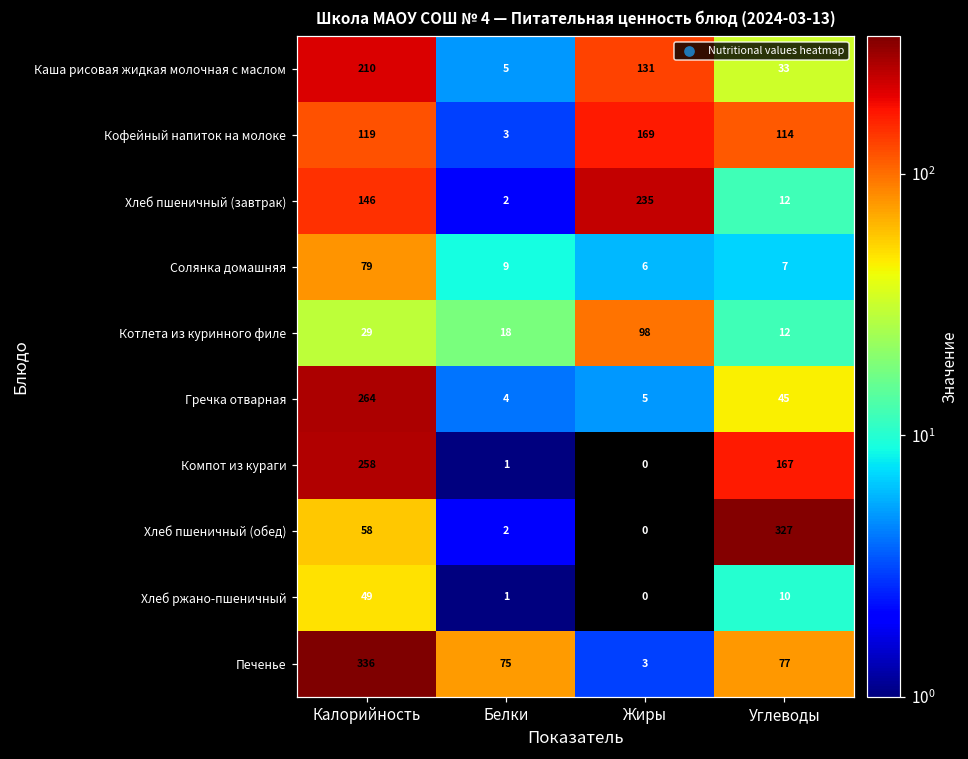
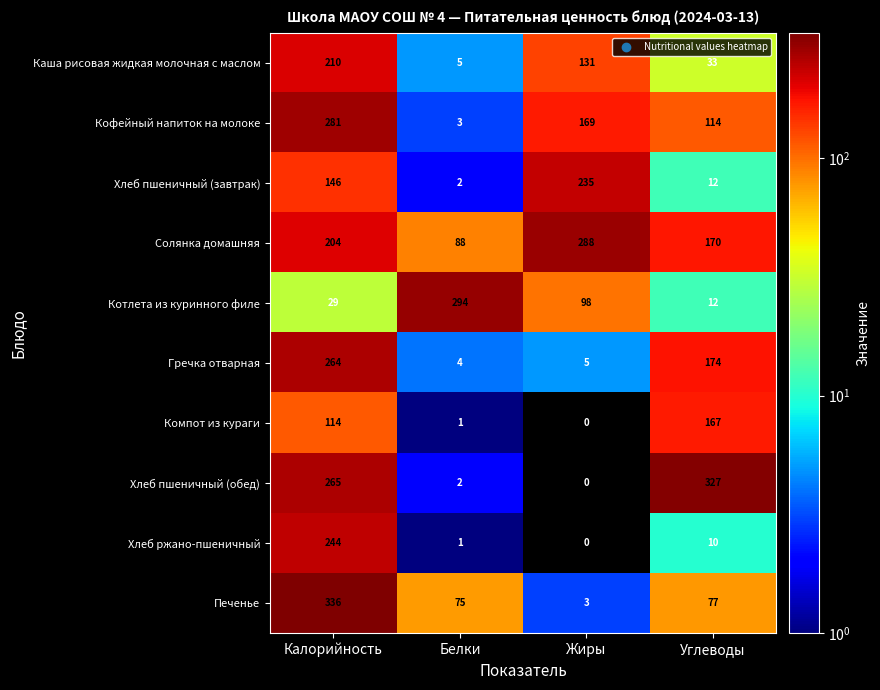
Кофейный напиток на молоке, Калорийность: 119 -> 281
Солянка домашняя, Калорийность: 79 -> 204
Солянка домашняя, Белки: 9 -> 88
Солянка домашняя, Жиры: 6 -> 288
Солянка домашняя, Углеводы: 7 -> 170
Котлета из куринного филе, Белки: 18 -> 294
Гречка отварная, Углеводы: 45 -> 174
Компот из кураги, Калорийность: 258 -> 114
Хлеб пшеничный (обед), Калорийность: 58 -> 265
Хлеб ржано-пшеничный, Калорийность: 49 -> 244
